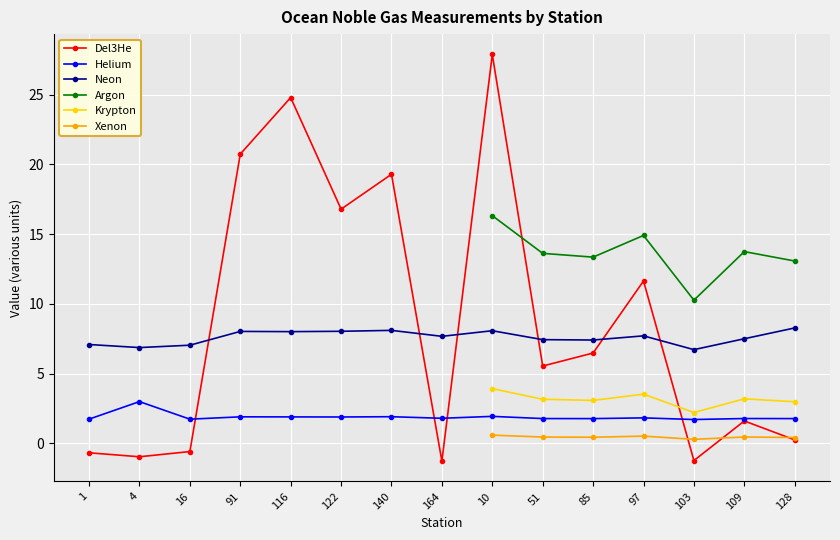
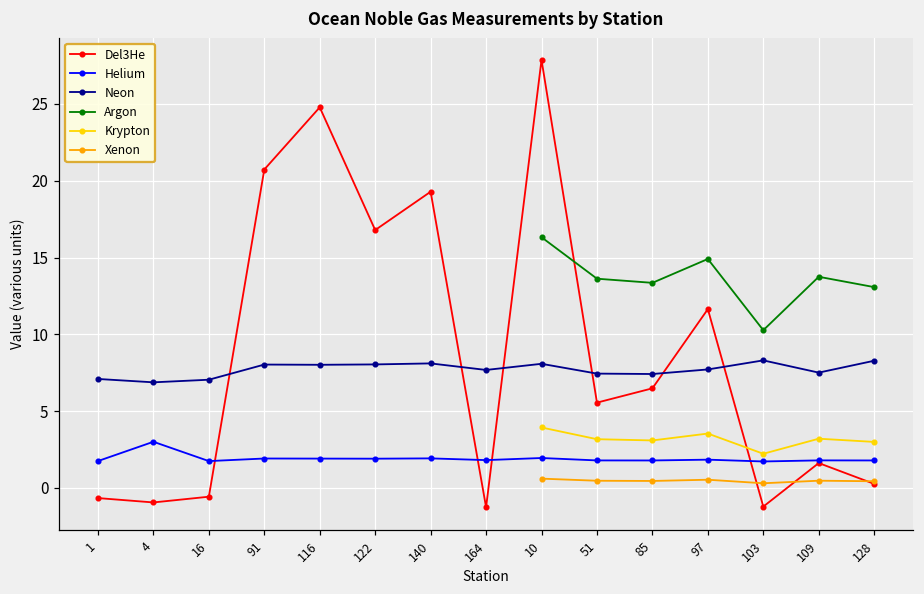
Neon, 103: 6.7 -> 8.3
